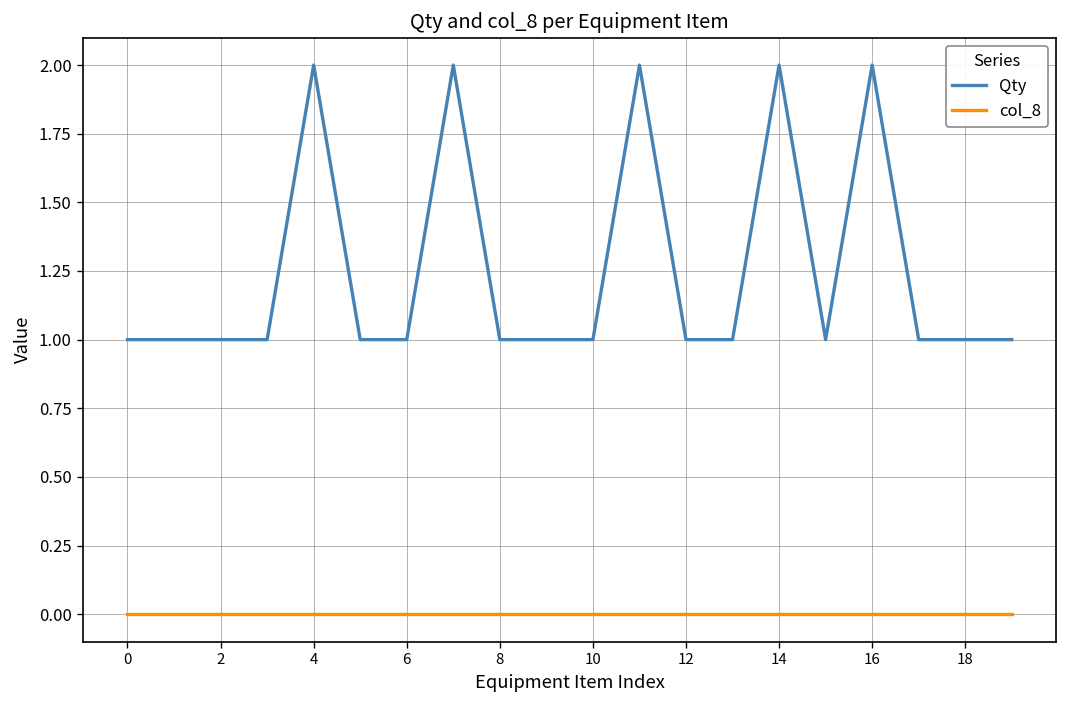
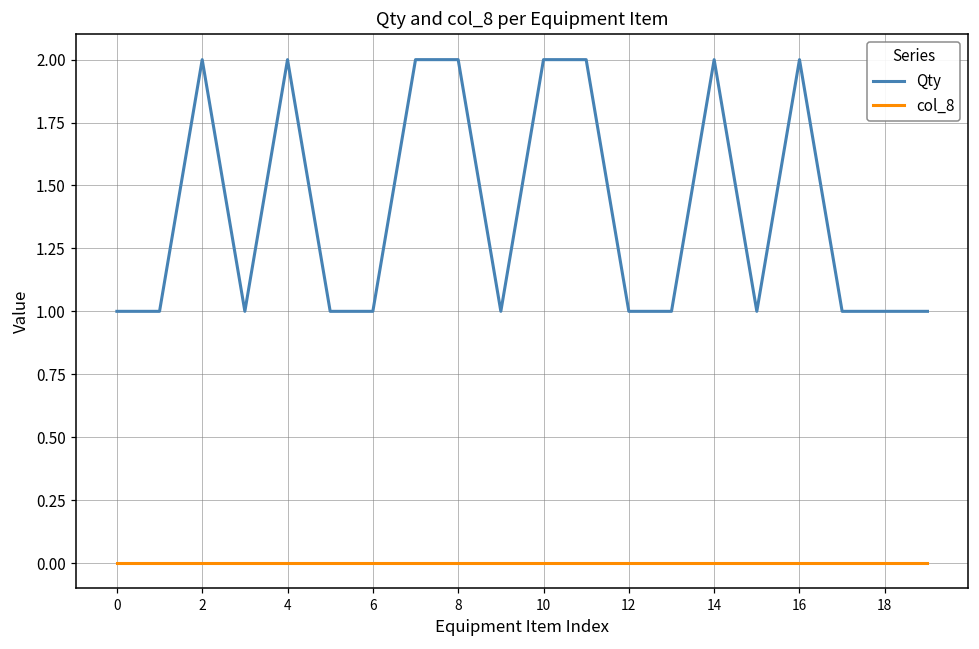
Qty, 2: 1 -> 2
Qty, 8: 1 -> 2
Qty, 10: 1 -> 2
